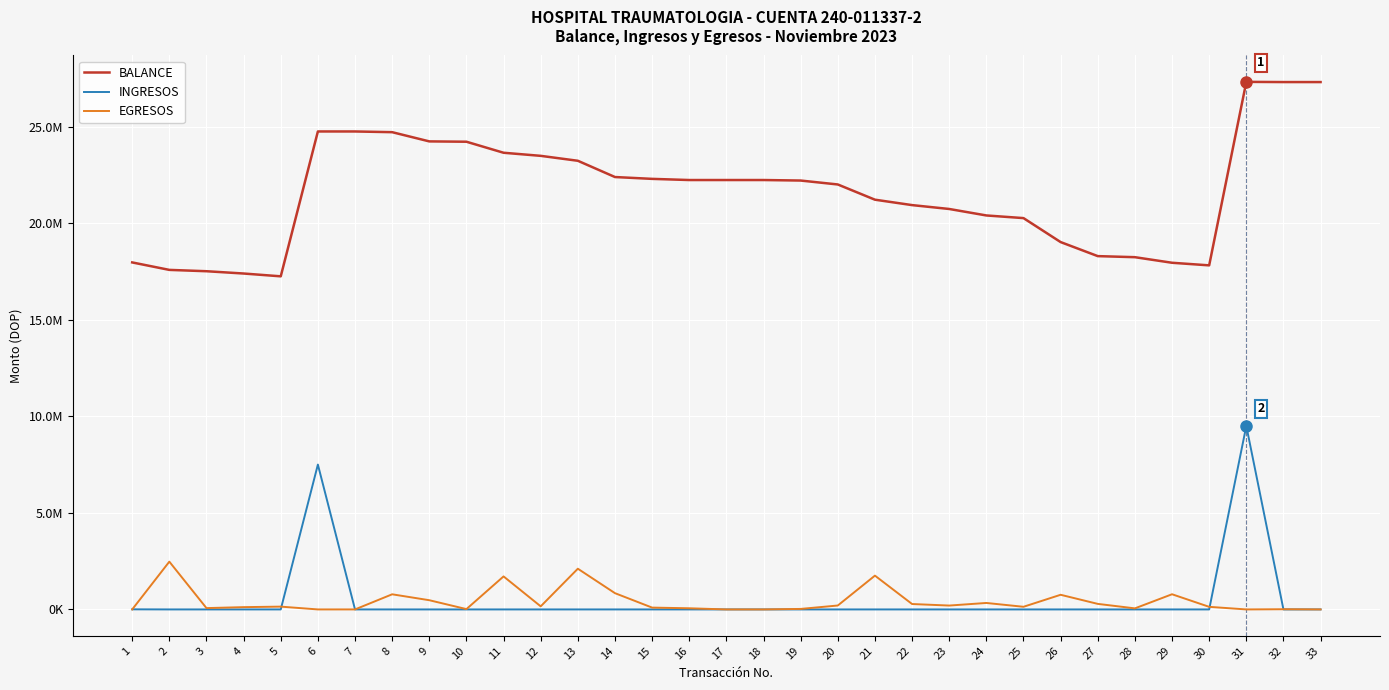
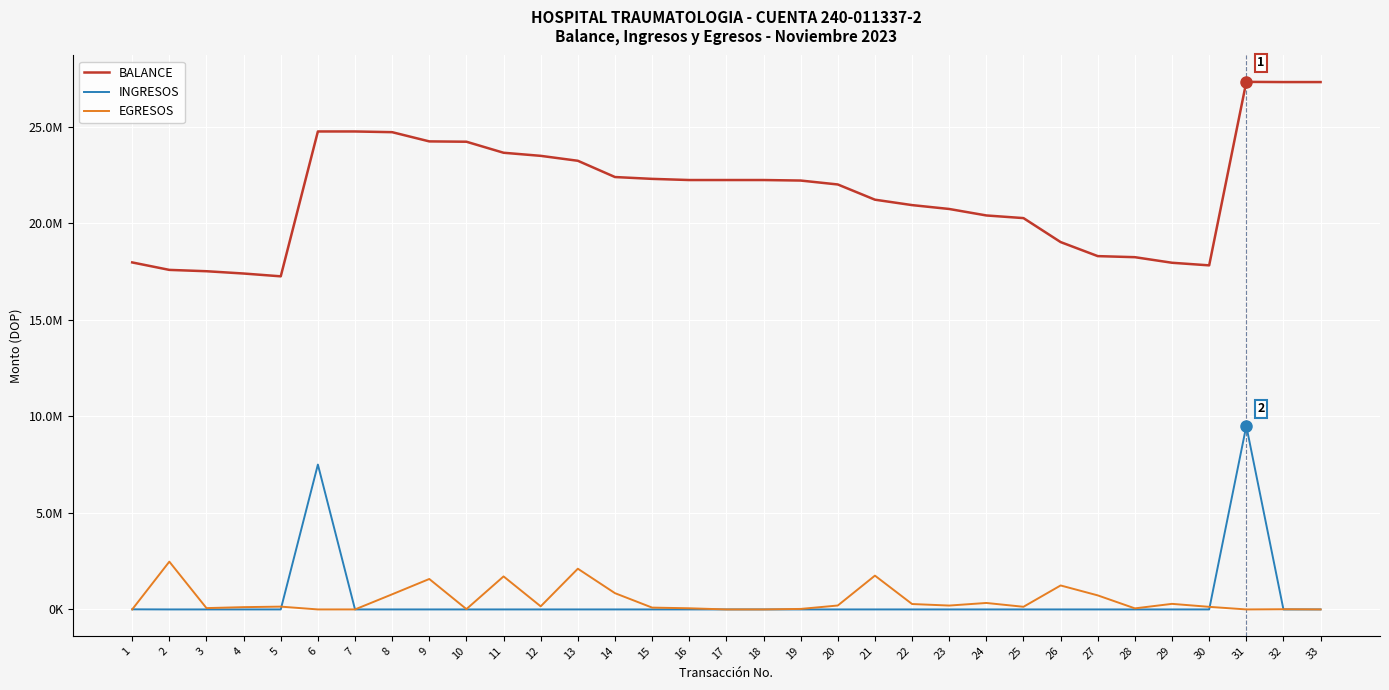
EGRESOS, 9: 500000 -> 1600000
EGRESOS, 26: 800000 -> 1200000
EGRESOS, 27: 300000 -> 700000
EGRESOS, 29: 800000 -> 300000
